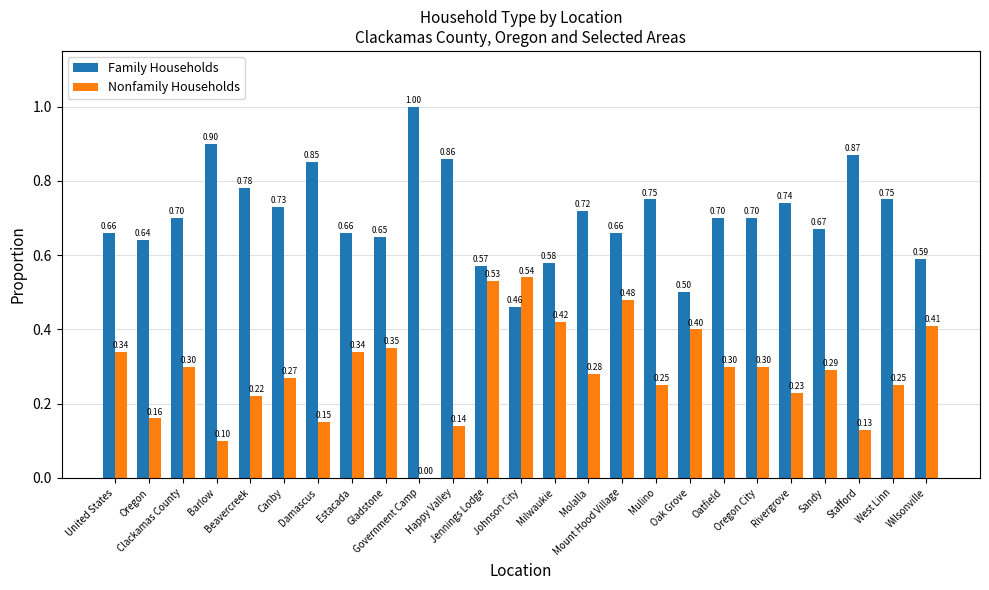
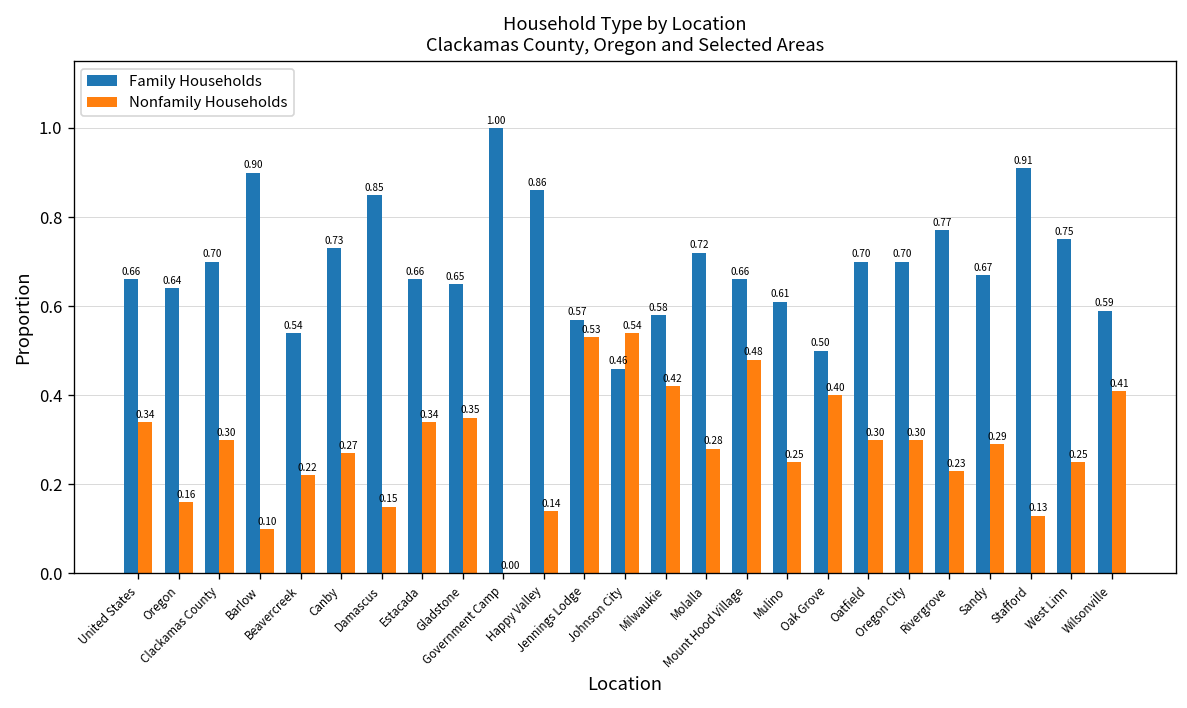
Family Households, Beavercreek: 0.78 -> 0.54
Family Households, Mulino: 0.75 -> 0.61
Family Households, Rivergrove: 0.74 -> 0.77
Family Households, Stafford: 0.87 -> 0.91
